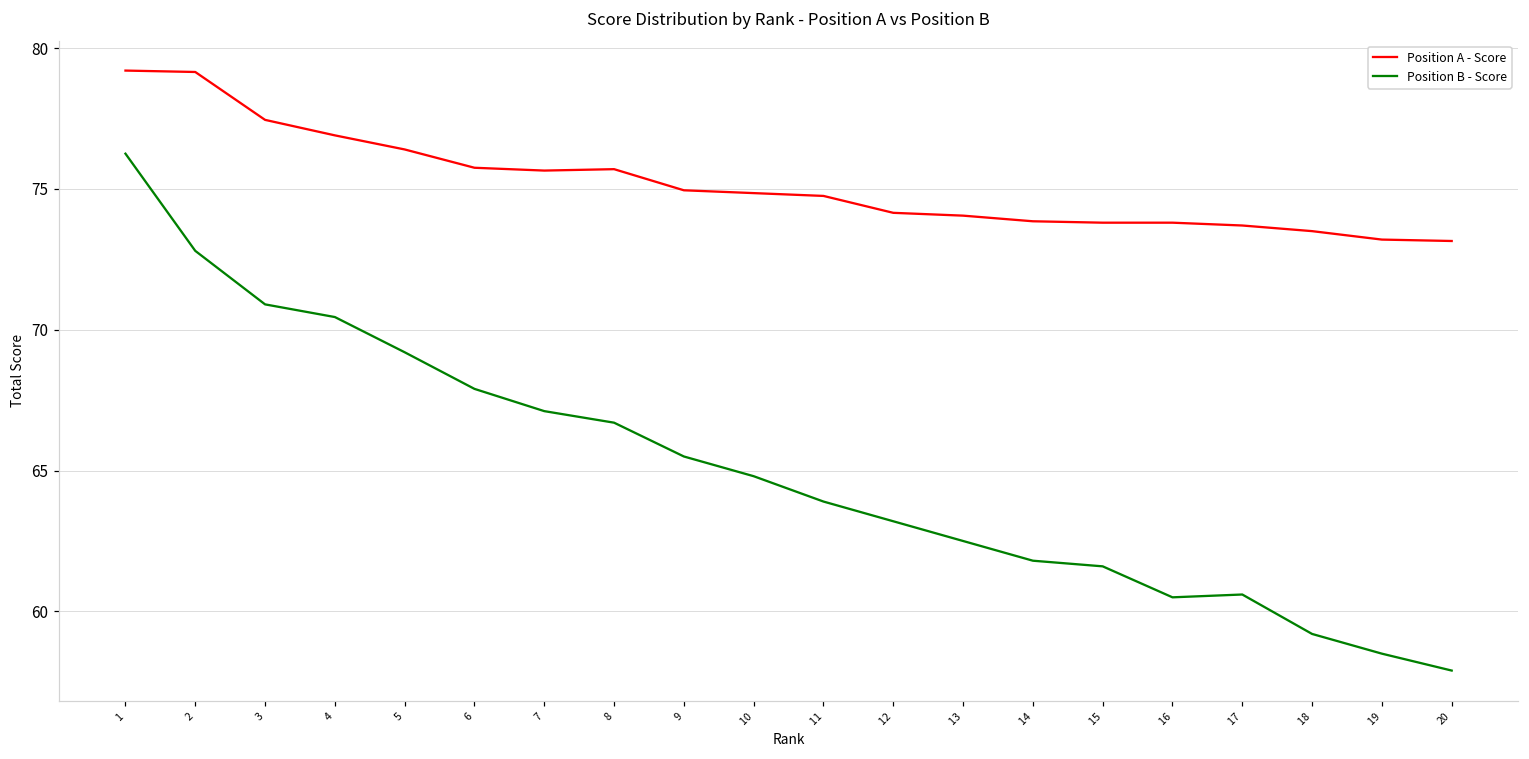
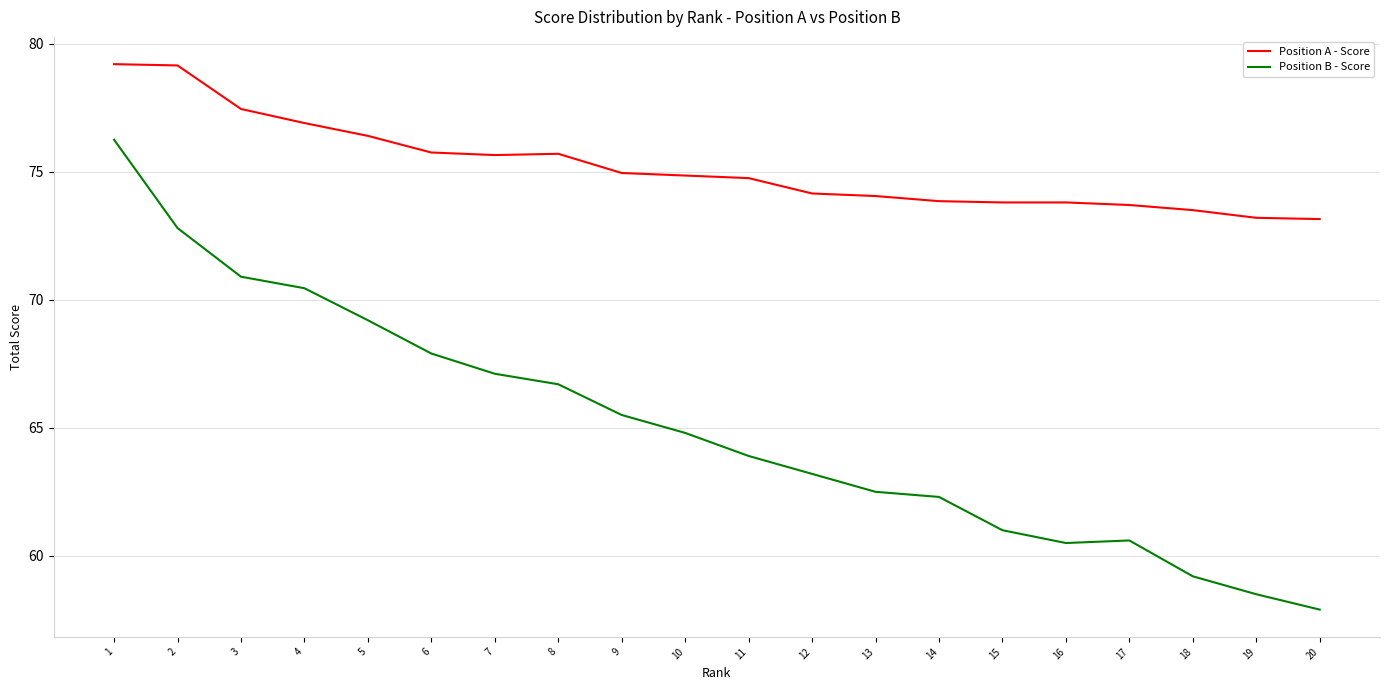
Position B - Score, 14: 61.8 -> 62.3
Position B - Score, 15: 61.6 -> 61.0
